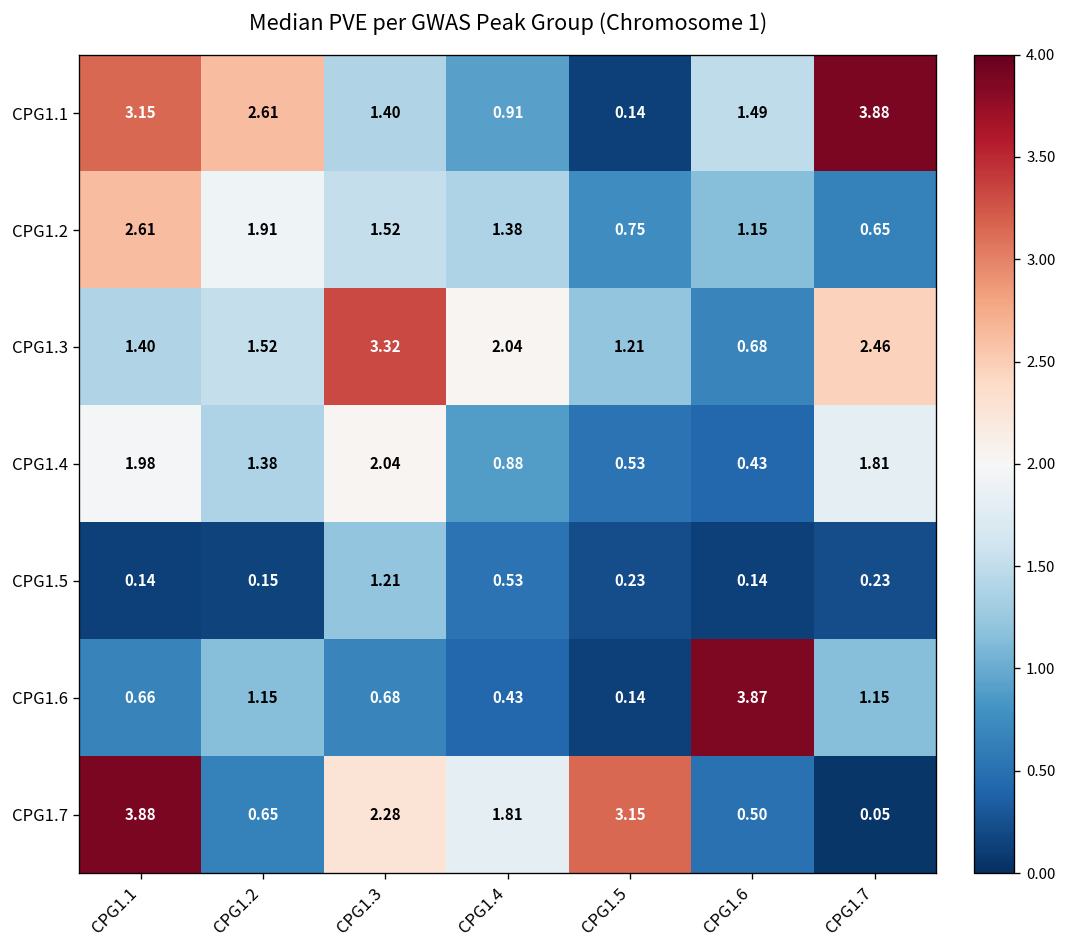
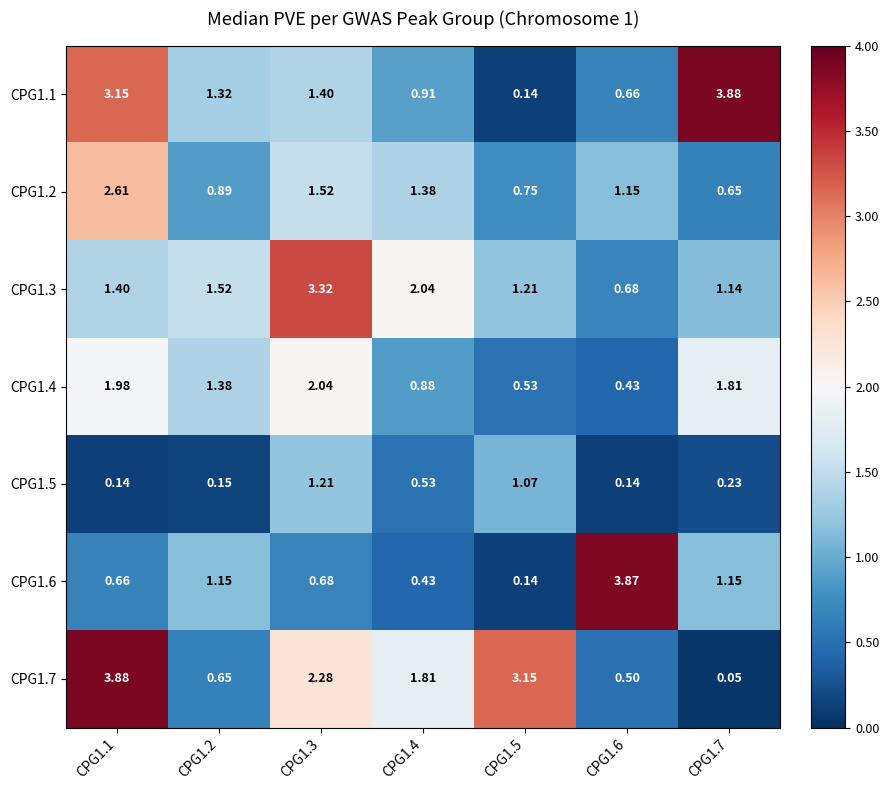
CPG1.1, CPG1.2: 2.61 -> 1.32
CPG1.1, CPG1.6: 1.49 -> 0.66
CPG1.2, CPG1.2: 1.91 -> 0.89
CPG1.3, CPG1.7: 2.46 -> 1.14
CPG1.5, CPG1.5: 0.23 -> 1.07
